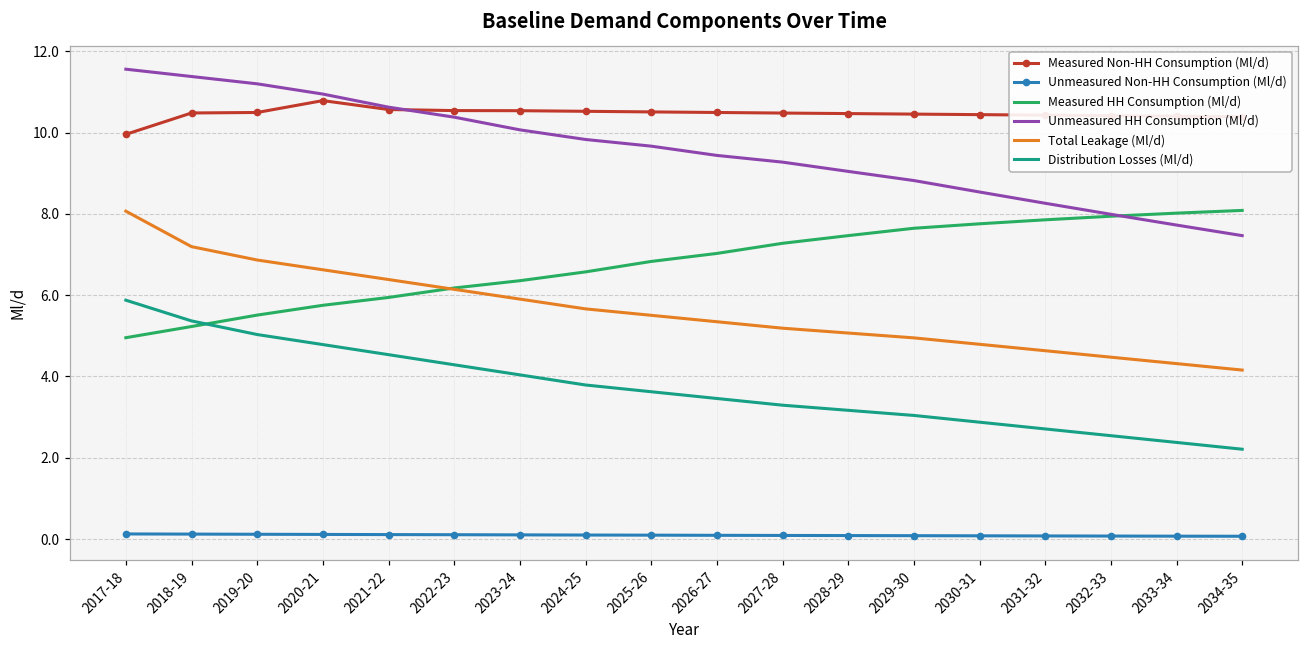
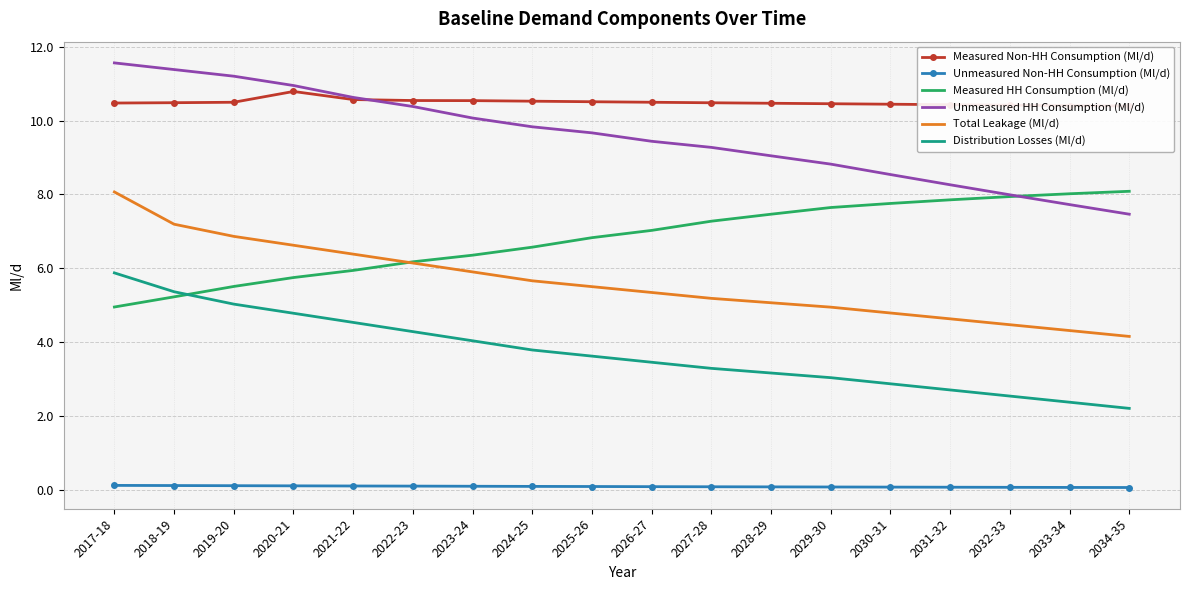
Measured Non-HH Consumption (Ml/d), 2017-18: 10.0 -> 10.5
